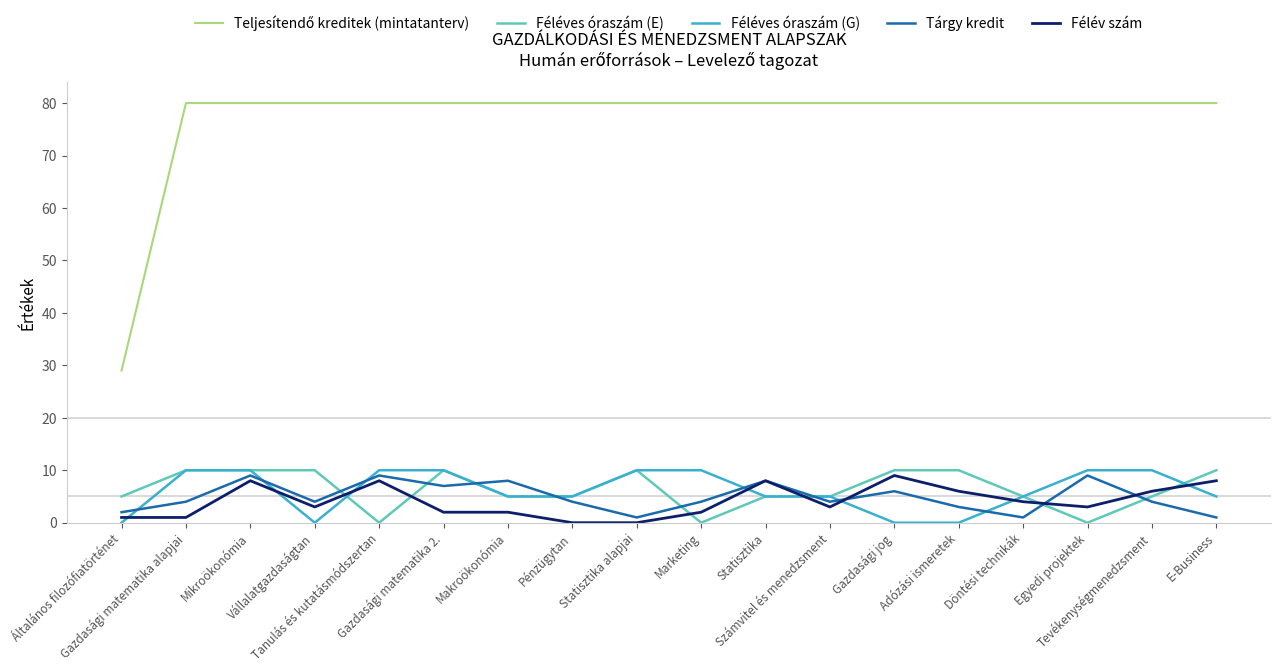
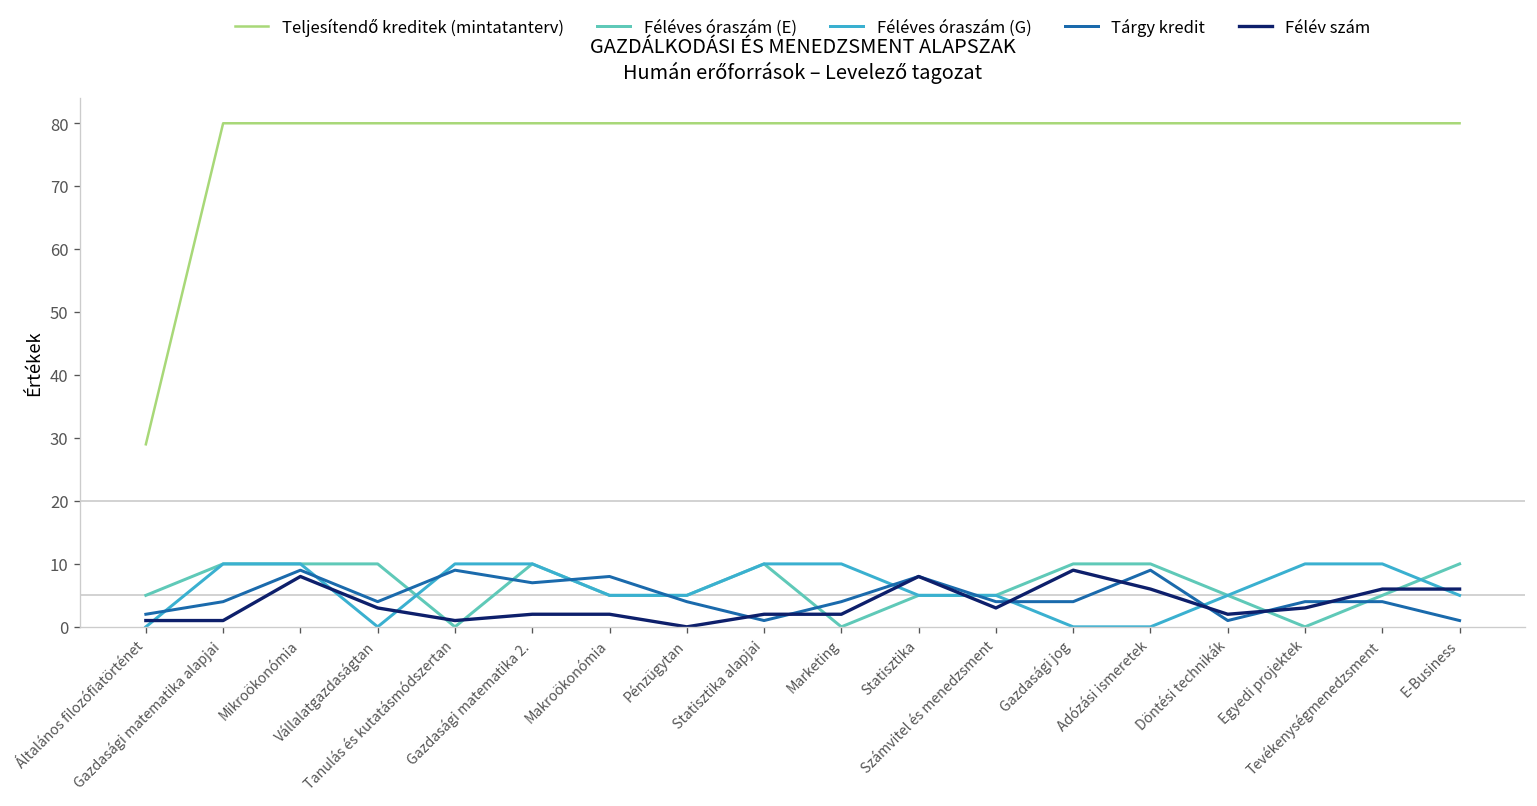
Félév szám, Tanulás és kutatásmódszertan: 8 -> 1
Félév szám, Statisztika alapjai: 0 -> 2
Tárgy kredit, Gazdasági jog: 6 -> 4
Tárgy kredit, Adózási ismeretek: 3 -> 9
Félév szám, Döntési technikák: 4 -> 2
Tárgy kredit, Egyedi projektek: 9 -> 4
Félév szám, E-Business: 8 -> 6
